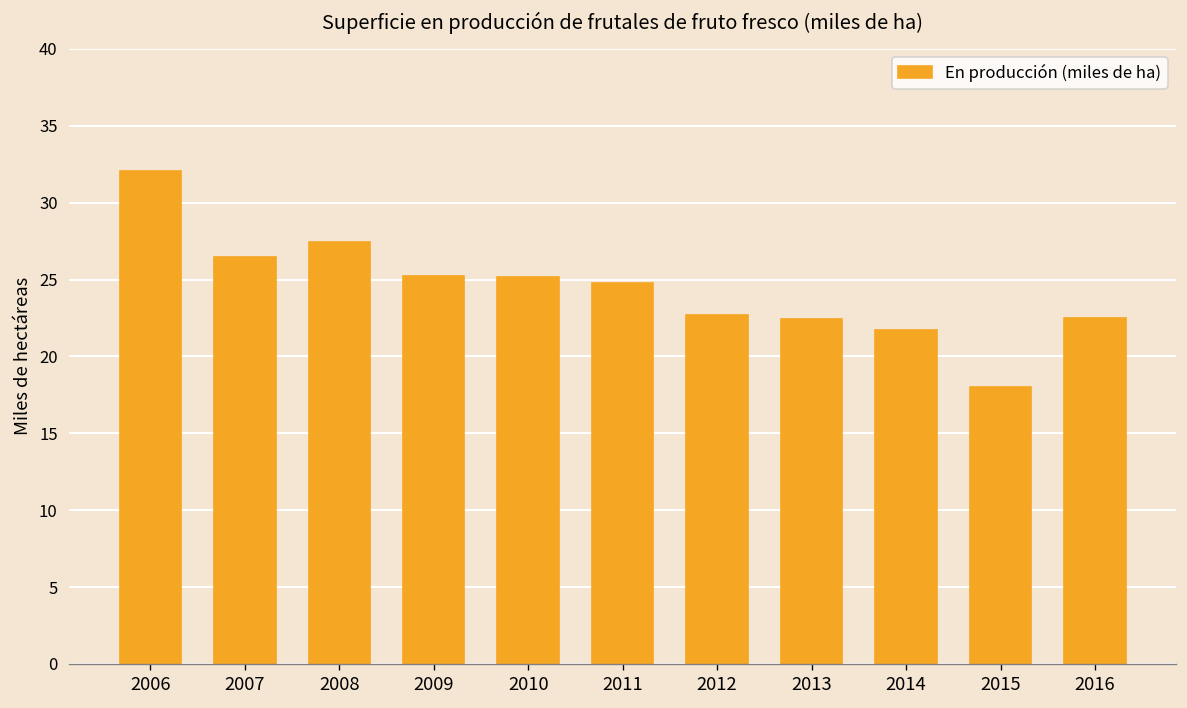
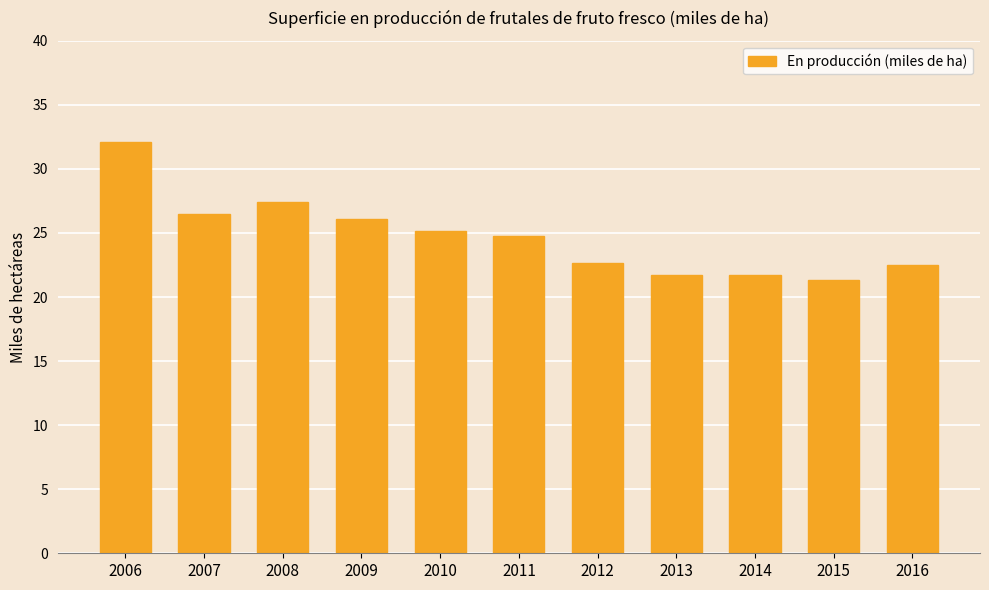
2009: 25.2 -> 26.1
2013: 22.4 -> 21.7
2015: 18.0 -> 21.3
